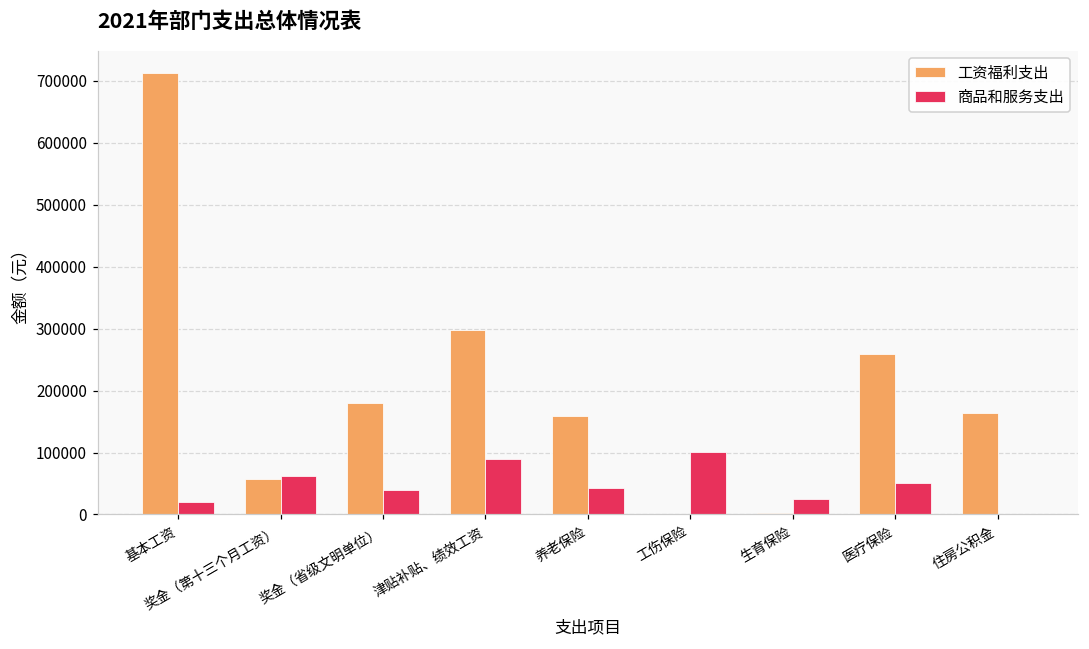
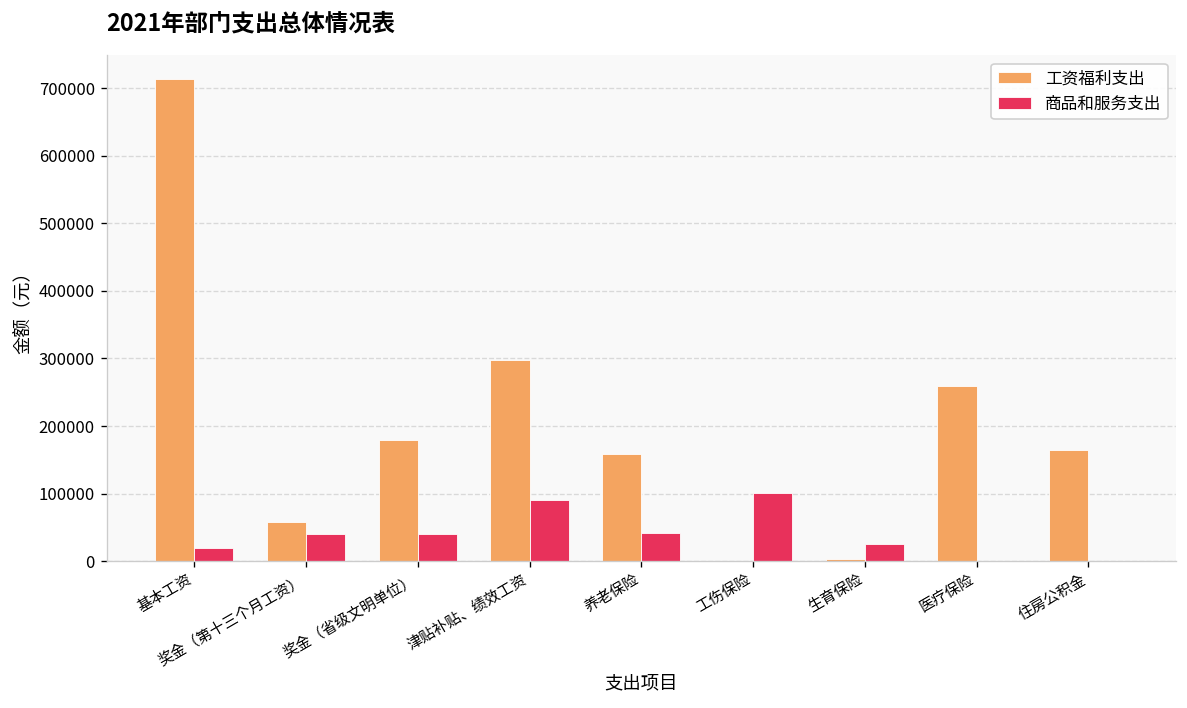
商品和服务支出, 奖金（第十三个月工资）: 60000 -> 40000
商品和服务支出, 医疗保险: 50000 -> 0
